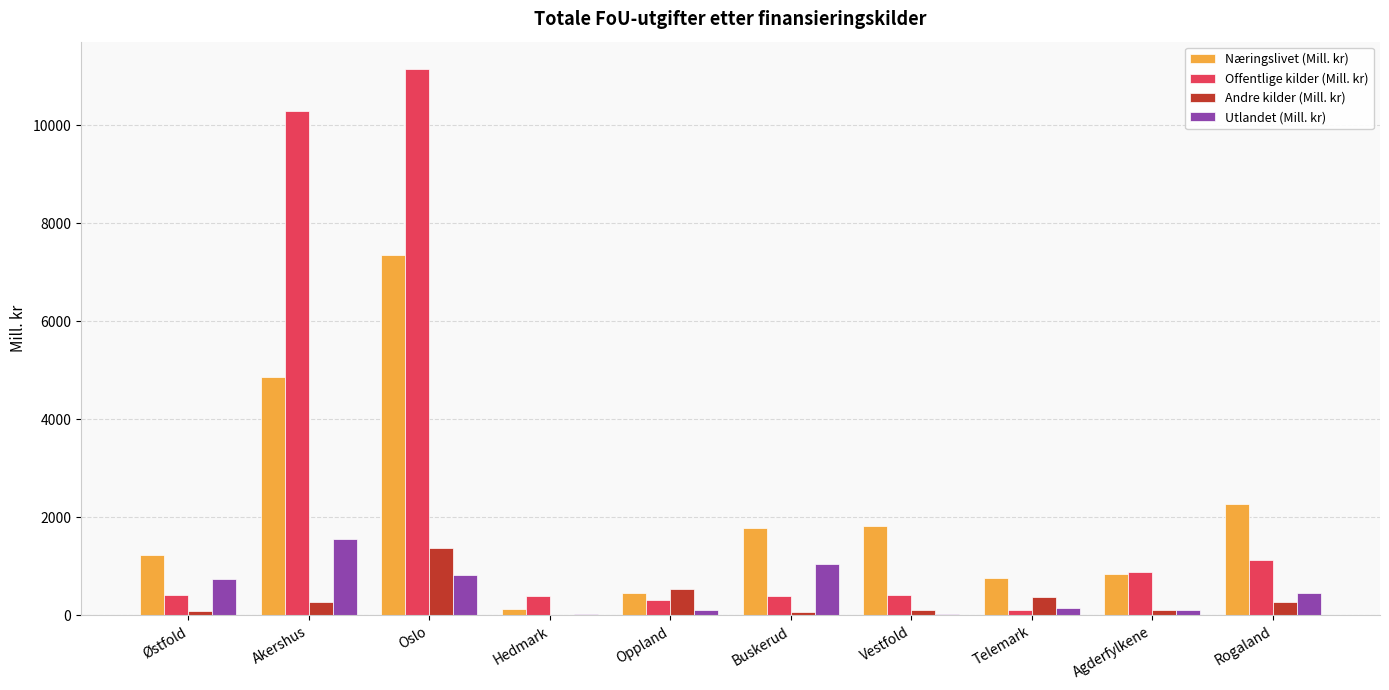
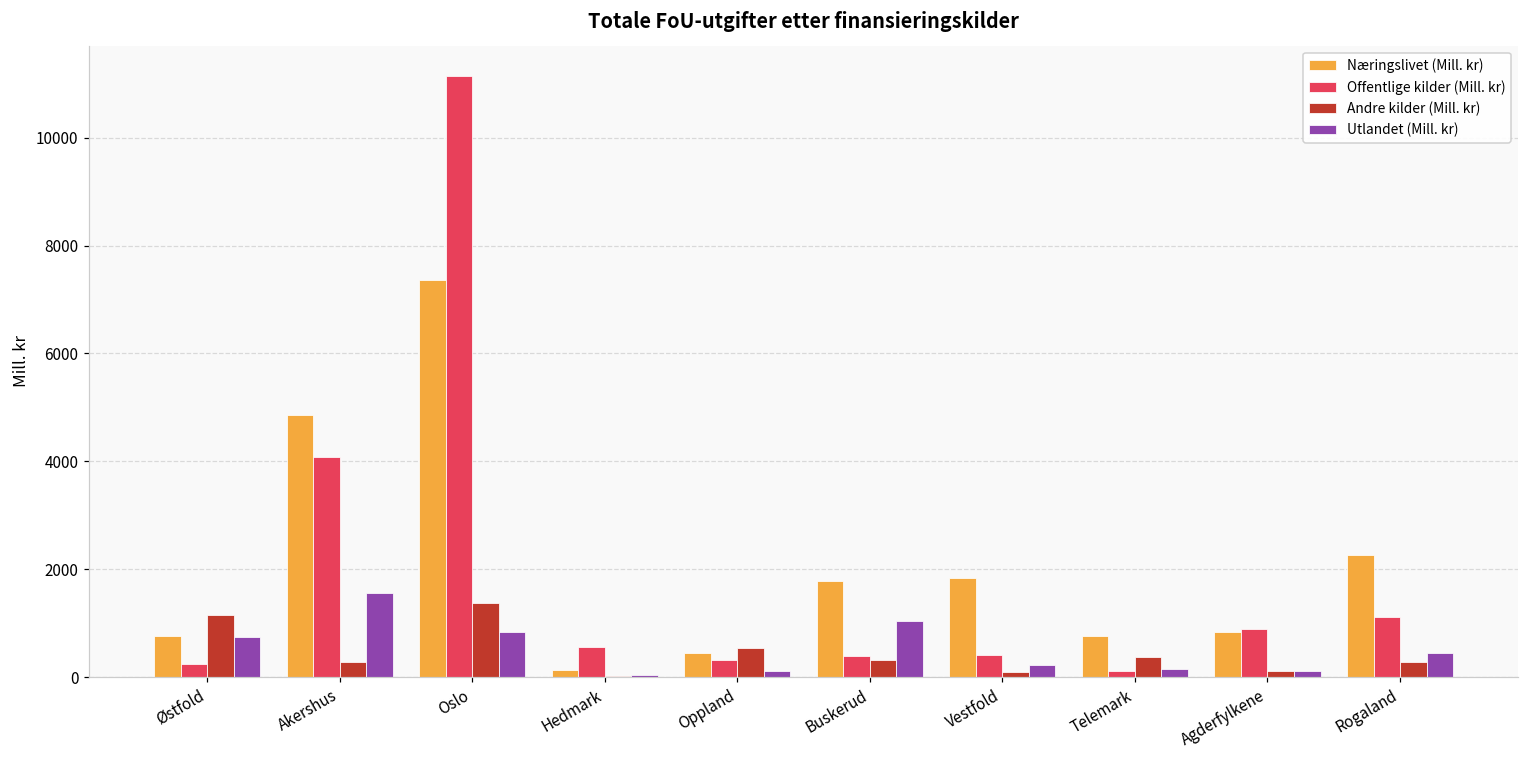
Næringslivet (Mill. kr), Østfold: 1200 -> 800
Offentlige kilder (Mill. kr), Østfold: 400 -> 200
Andre kilder (Mill. kr), Østfold: 100 -> 1200
Offentlige kilder (Mill. kr), Akershus: 10300 -> 4100
Offentlige kilder (Mill. kr), Hedmark: 400 -> 600
Andre kilder (Mill. kr), Buskerud: 100 -> 300
Utlandet (Mill. kr), Vestfold: 0 -> 200
